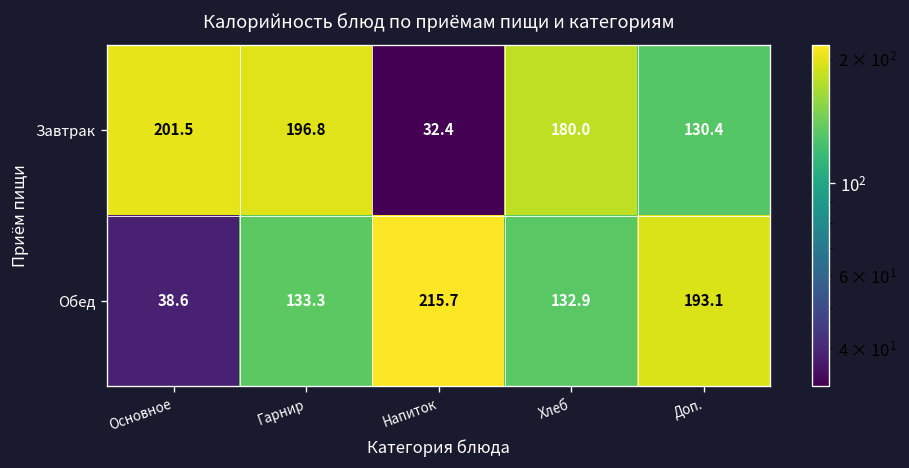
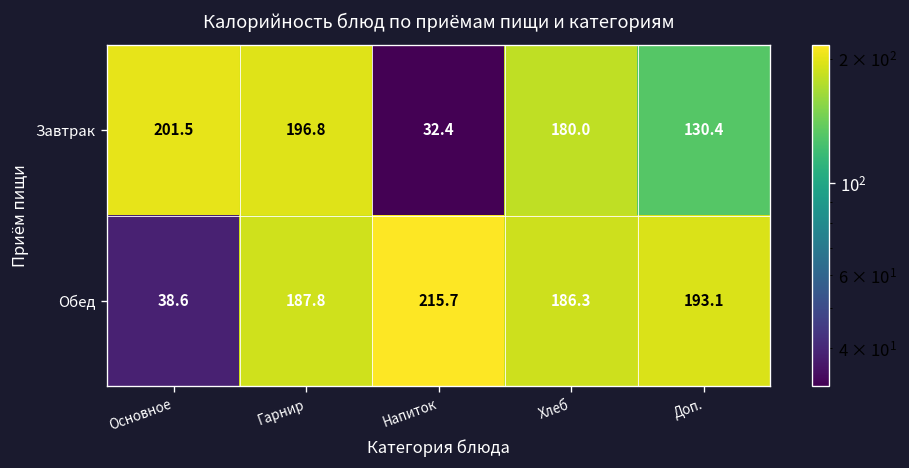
Обед, Гарнир: 133.3 -> 187.8
Обед, Хлеб: 132.9 -> 186.3
